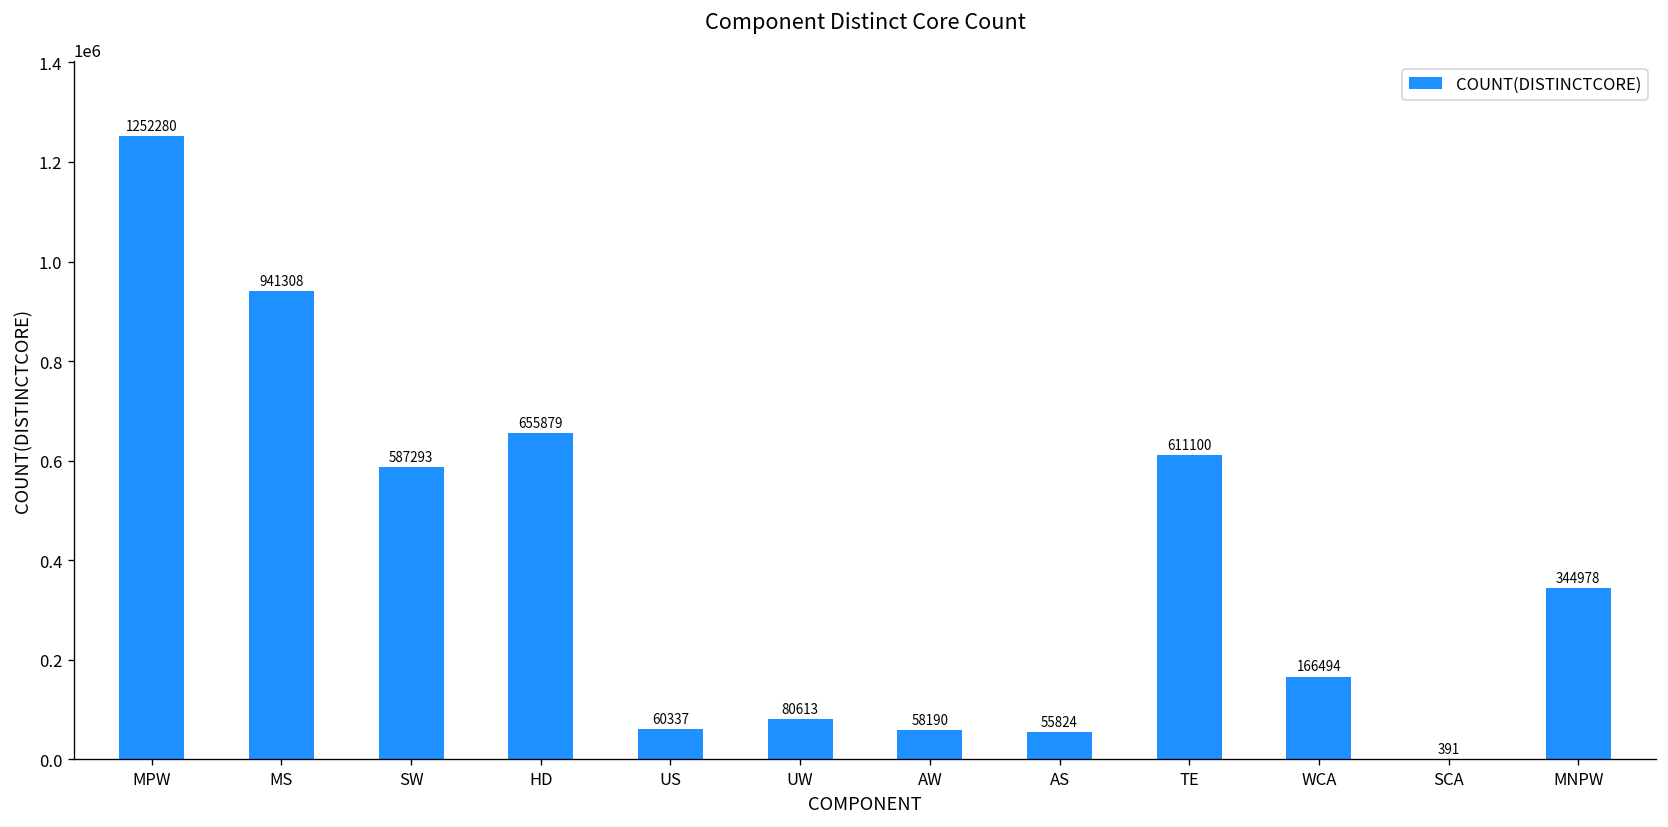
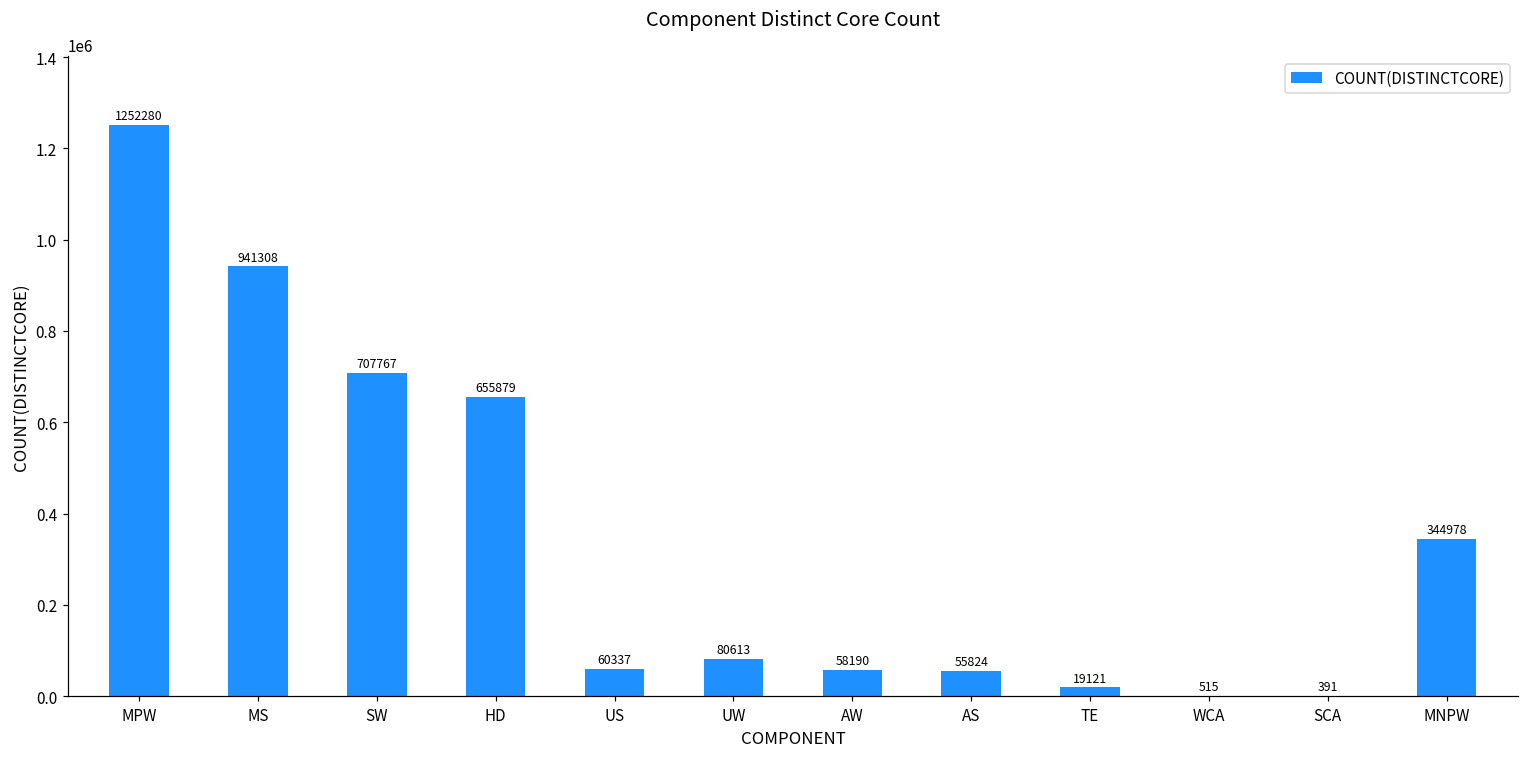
SW: 587293 -> 707767
TE: 611100 -> 19121
WCA: 166494 -> 515
